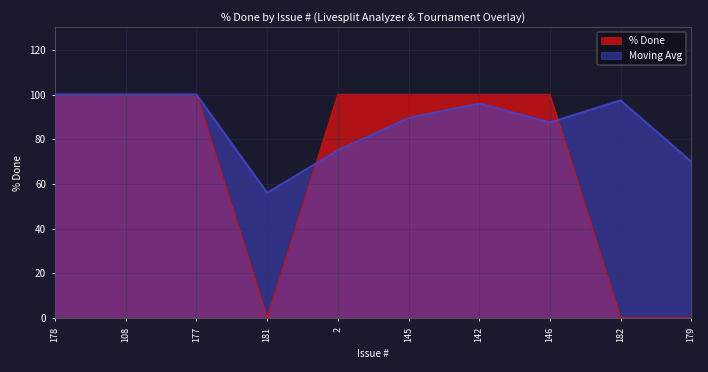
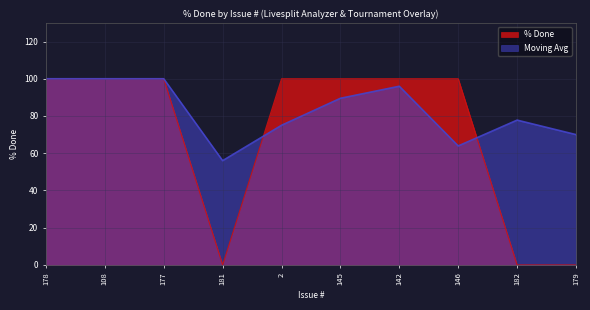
Moving Avg, 146: 88 -> 64
Moving Avg, 182: 97 -> 78
